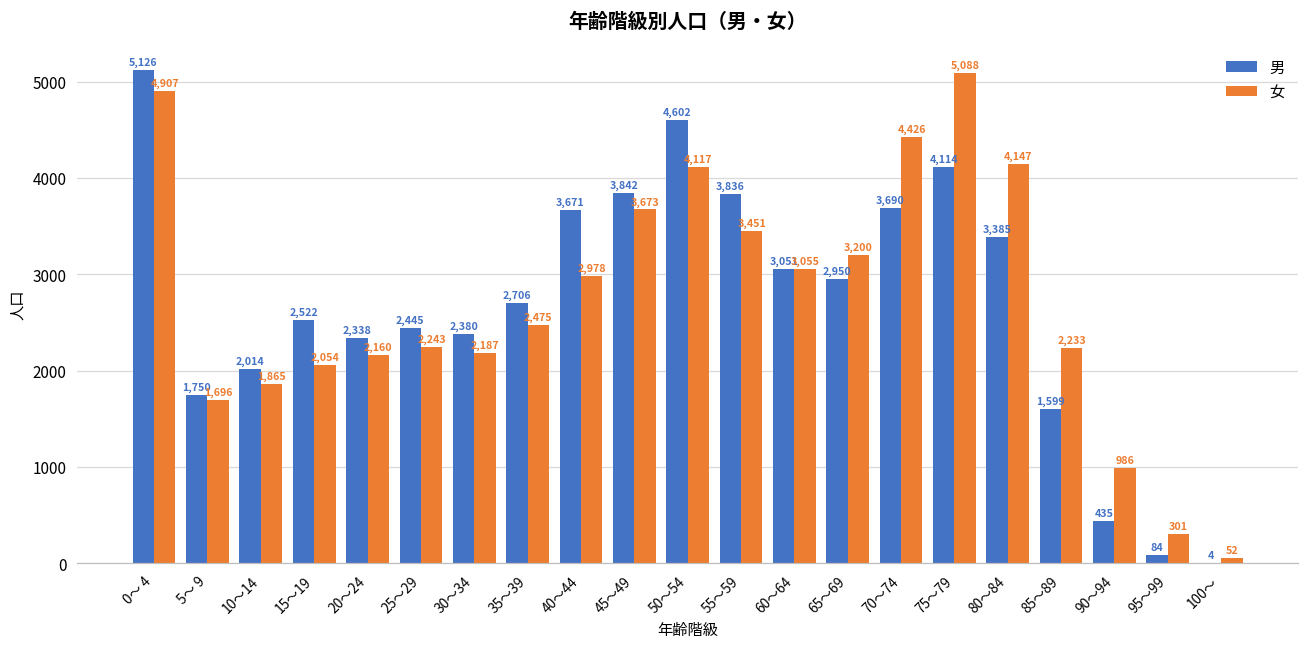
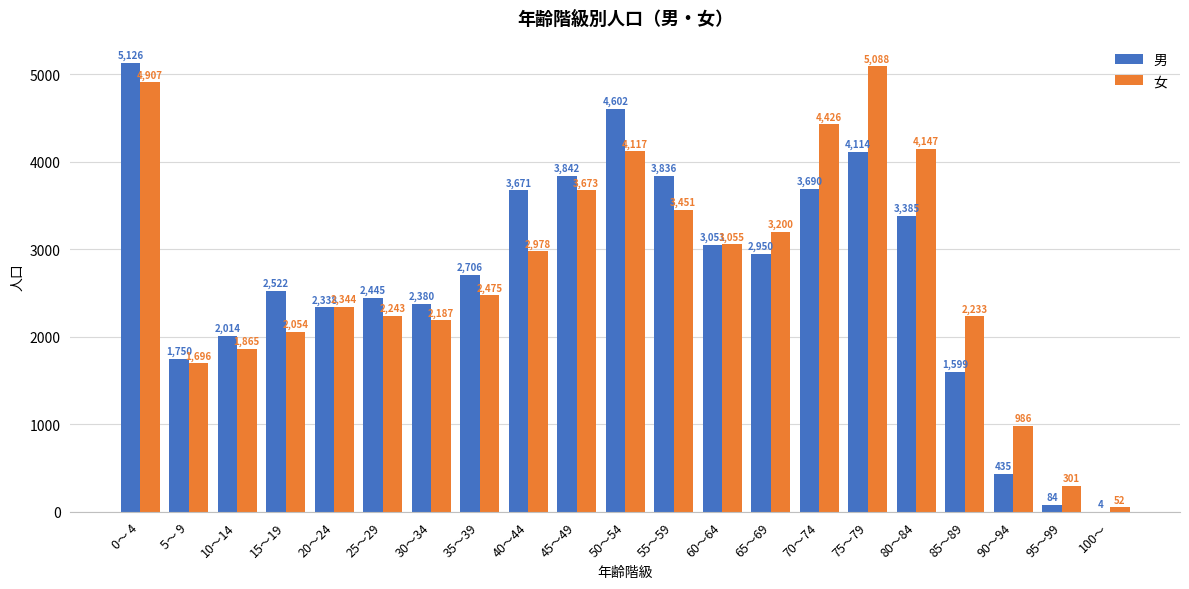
女, 20～24: 2,160 -> 2,344
